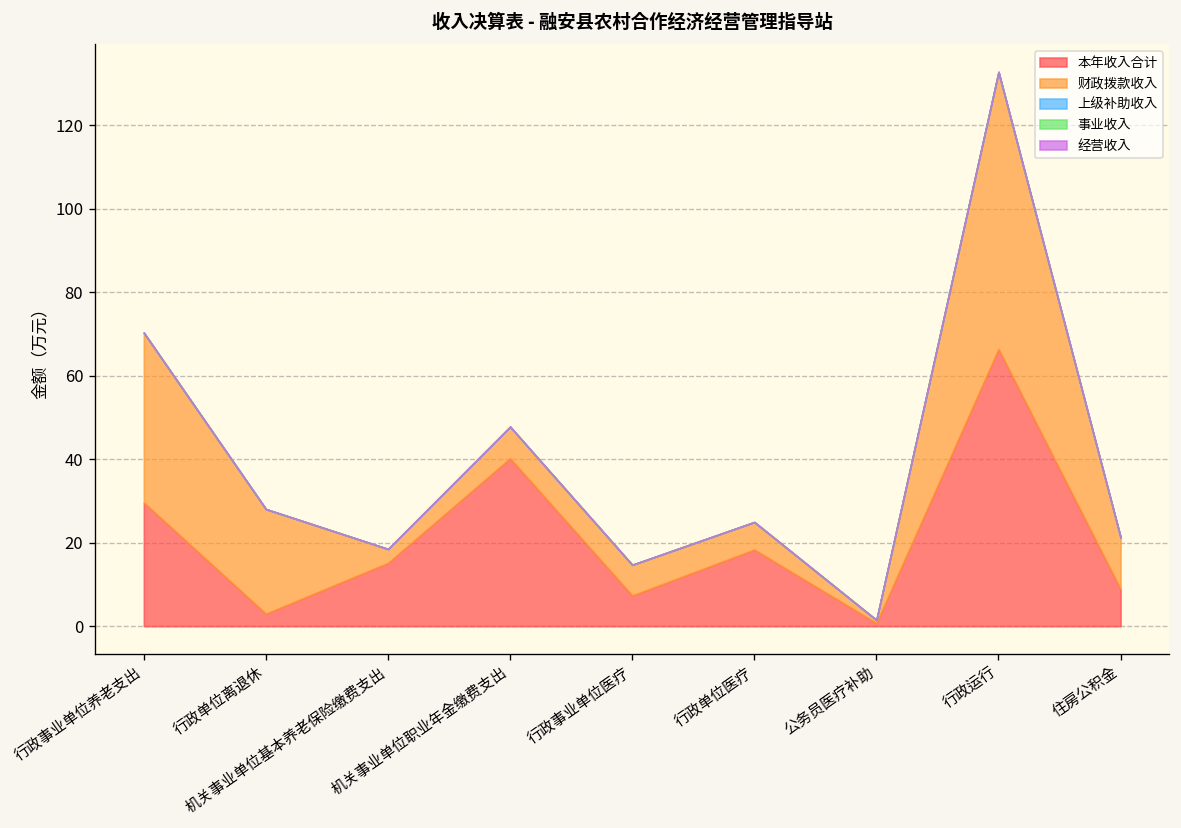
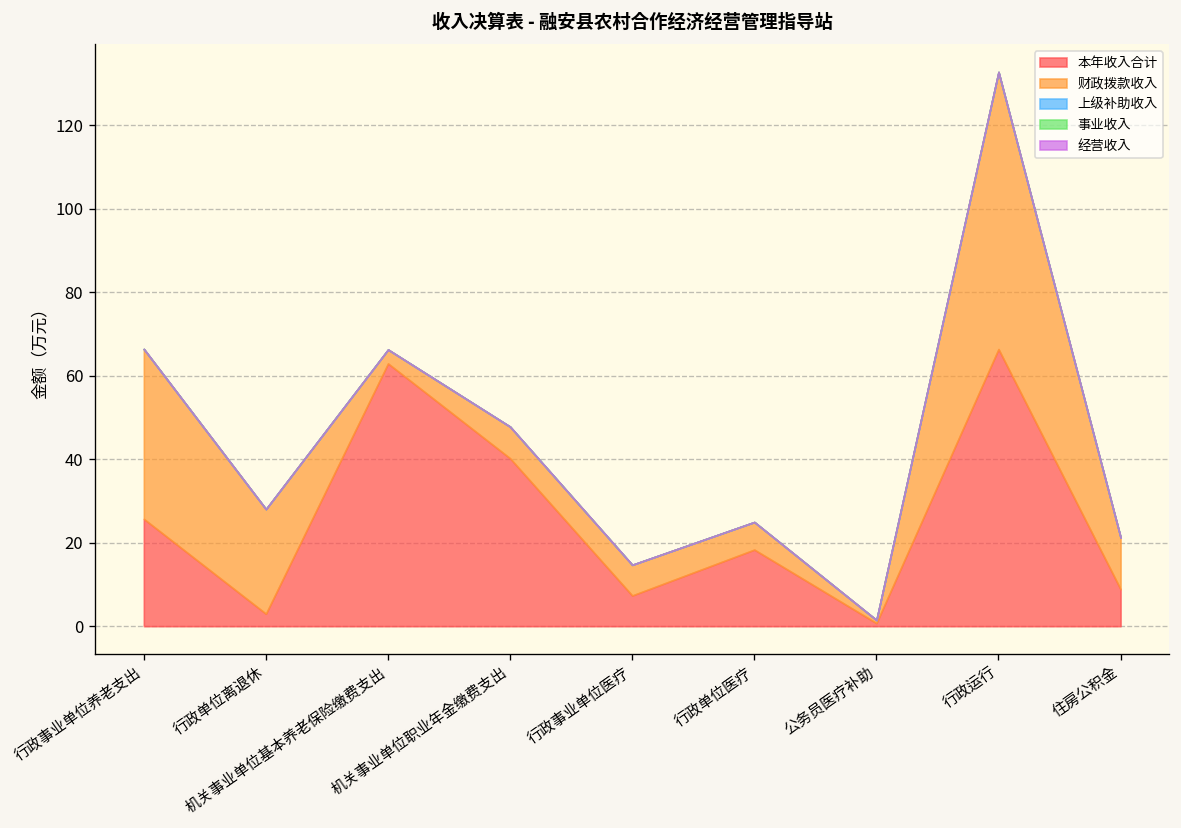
本年收入合计, 行政事业单位养老支出: 30 -> 26
本年收入合计, 机关事业单位基本养老保险缴费支出: 15 -> 63
